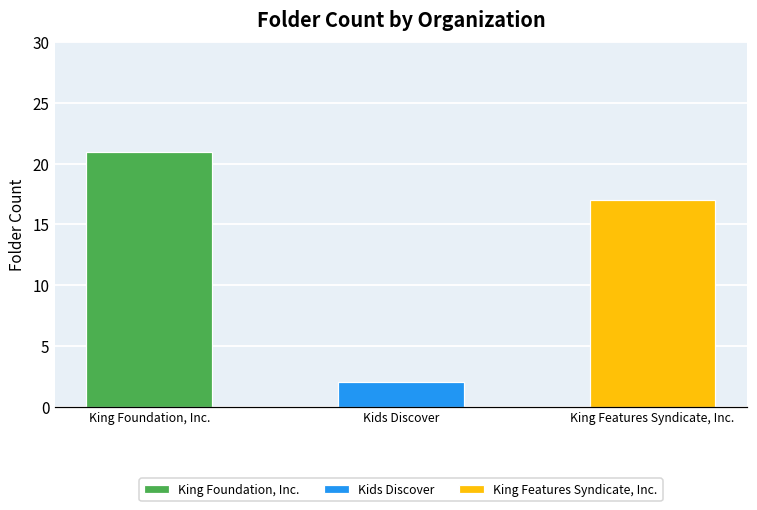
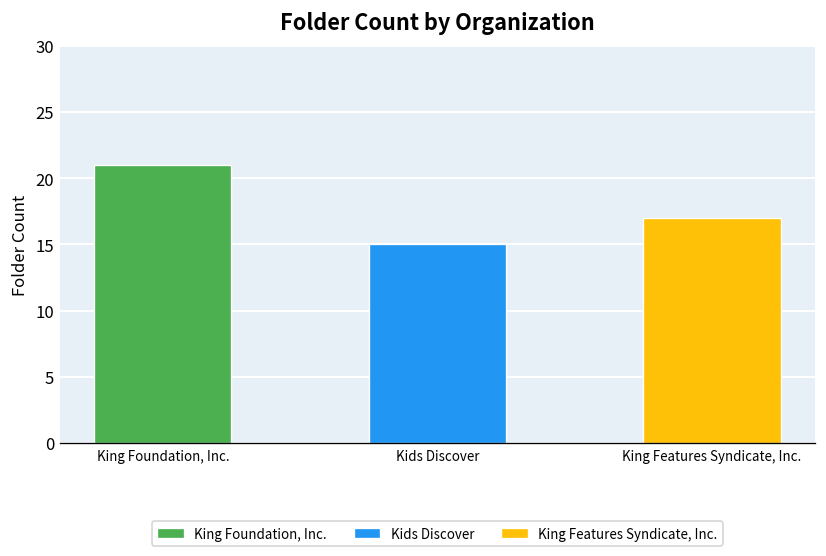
Kids Discover: 2 -> 15
